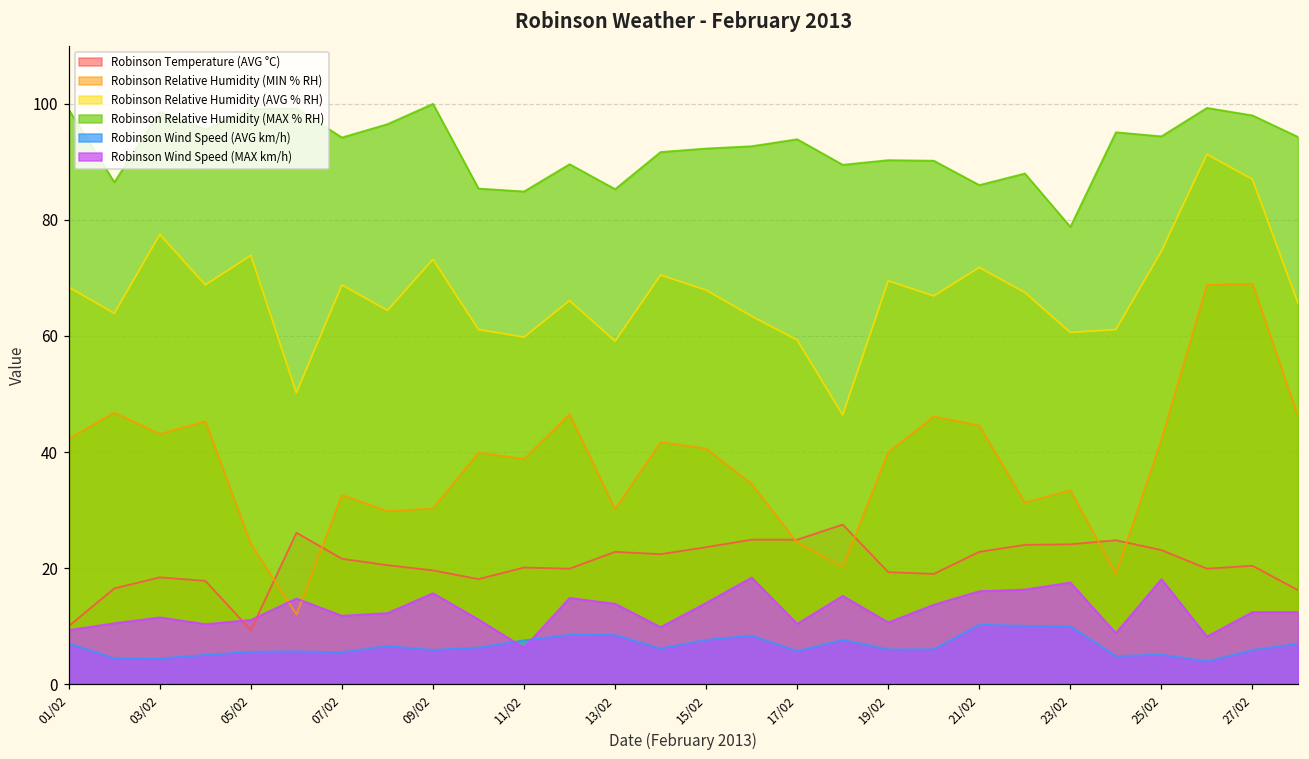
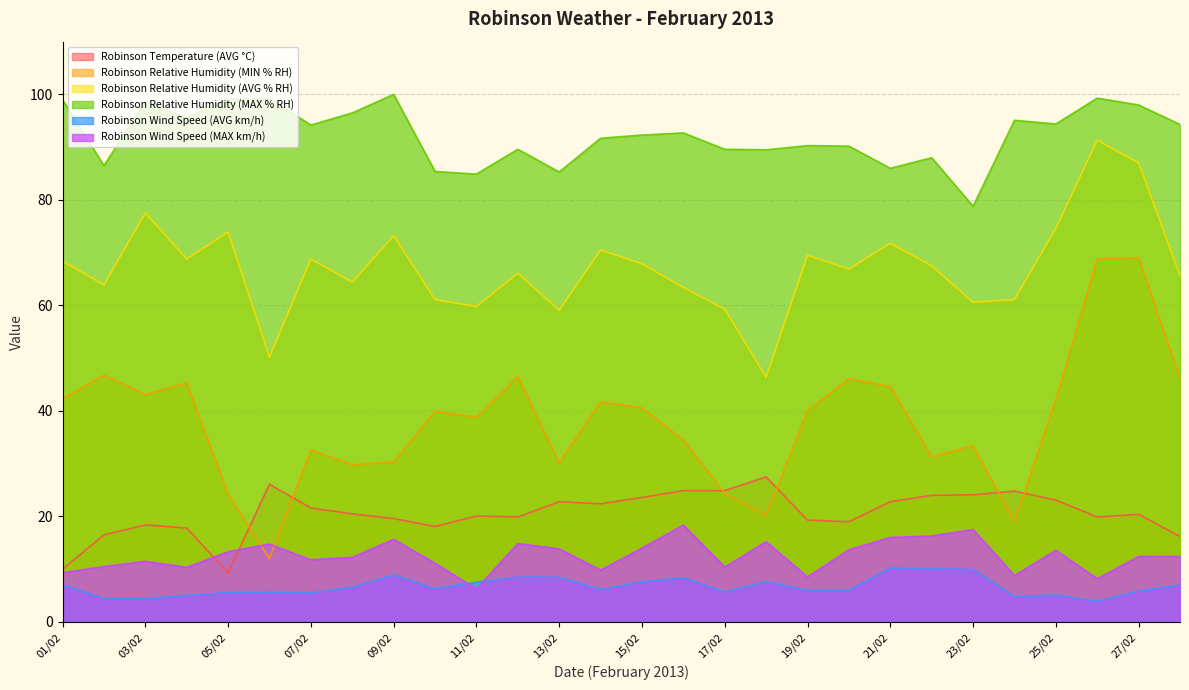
Robinson Wind Speed (MAX km/h), 05/02: 11 -> 13
Robinson Wind Speed (AVG km/h), 09/02: 6 -> 9
Robinson Relative Humidity (MAX % RH), 17/02: 94 -> 90
Robinson Wind Speed (MAX km/h), 19/02: 11 -> 9
Robinson Wind Speed (MAX km/h), 25/02: 18 -> 14
